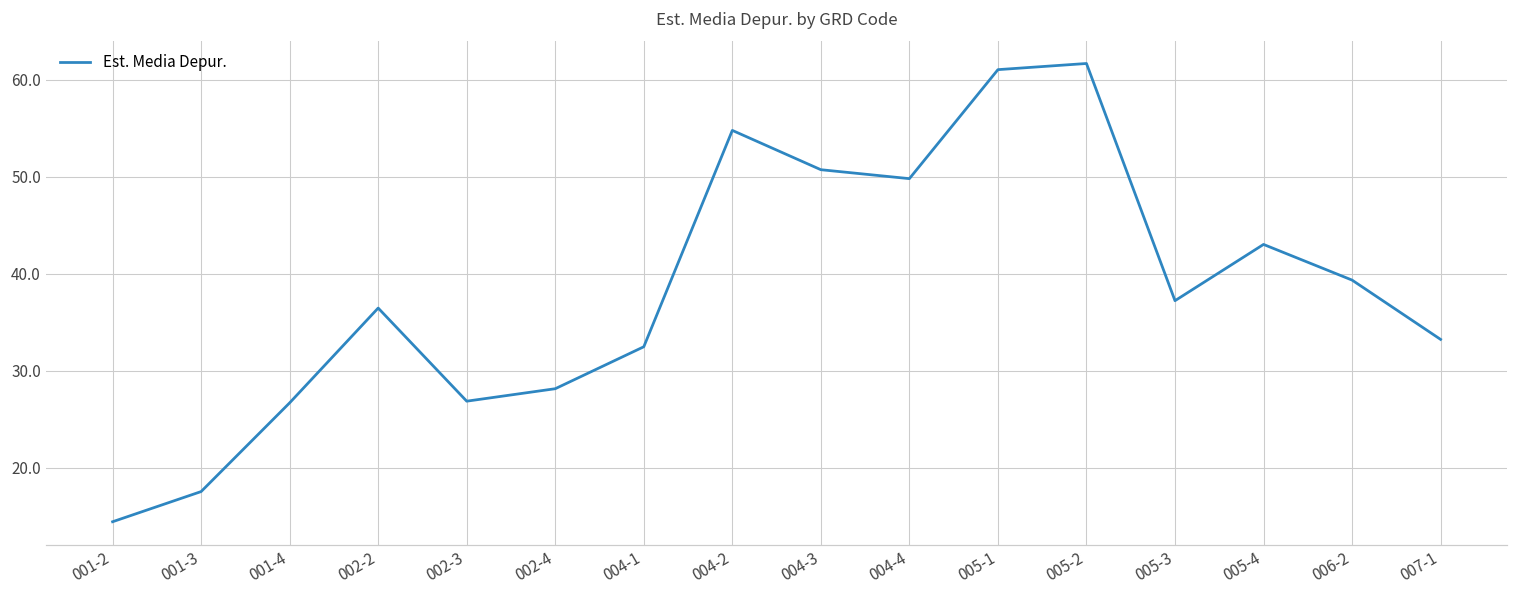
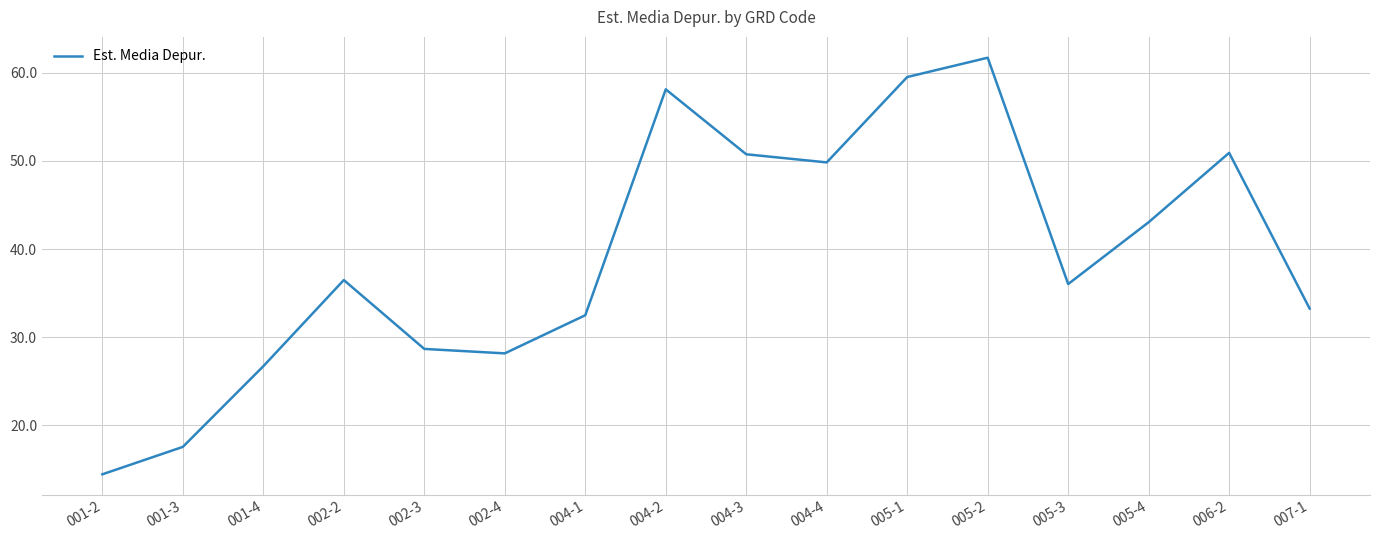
002-3: 27 -> 29
004-2: 55 -> 58
005-1: 61 -> 60
005-3: 37 -> 36
006-2: 39 -> 51
